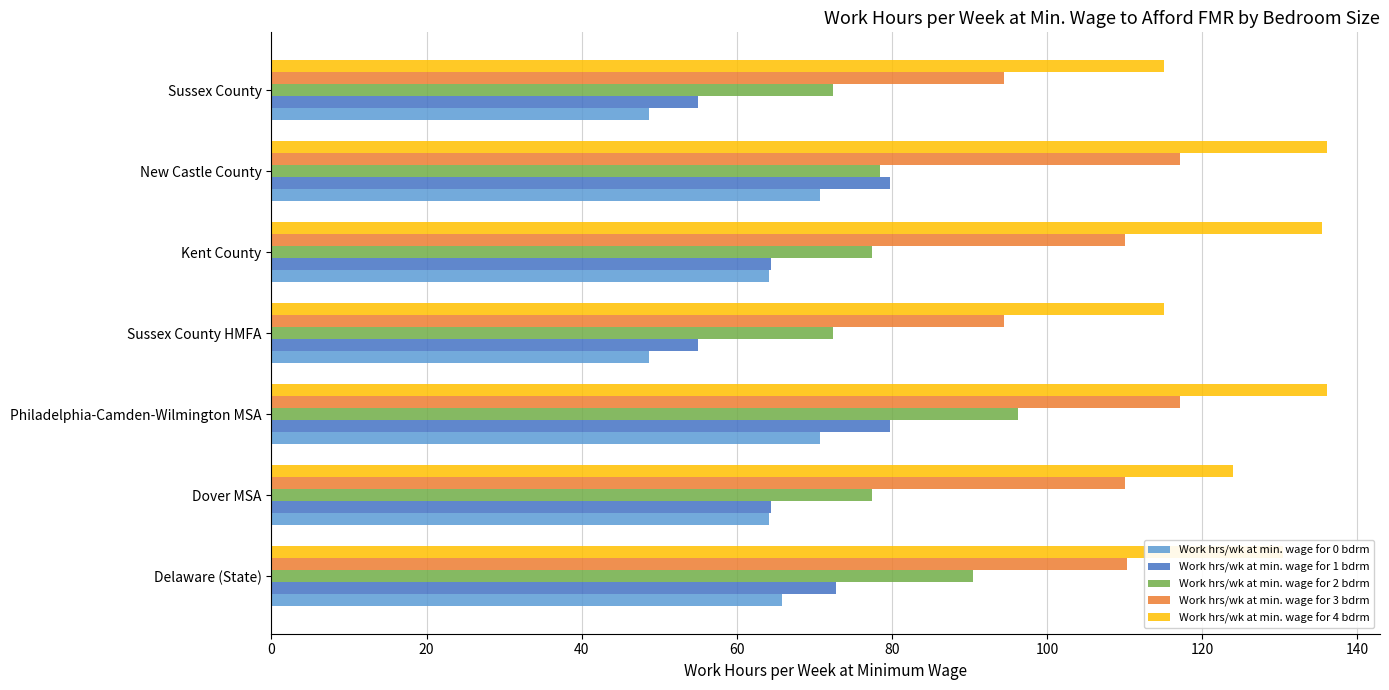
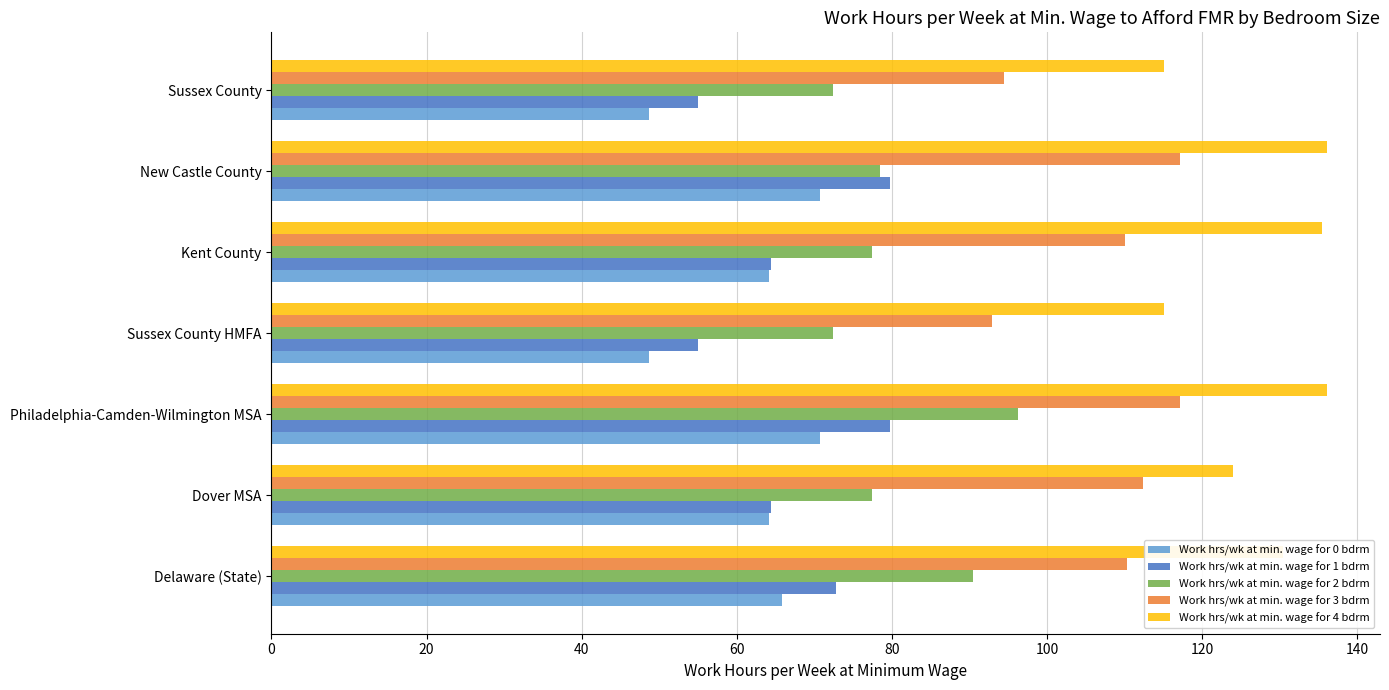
Work hrs/wk at min. wage for 3 bdrm, Sussex County HMFA: 94 -> 93
Work hrs/wk at min. wage for 3 bdrm, Dover MSA: 110 -> 112
